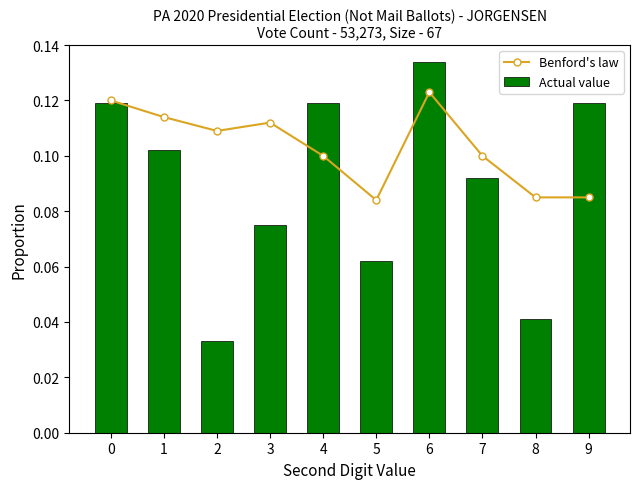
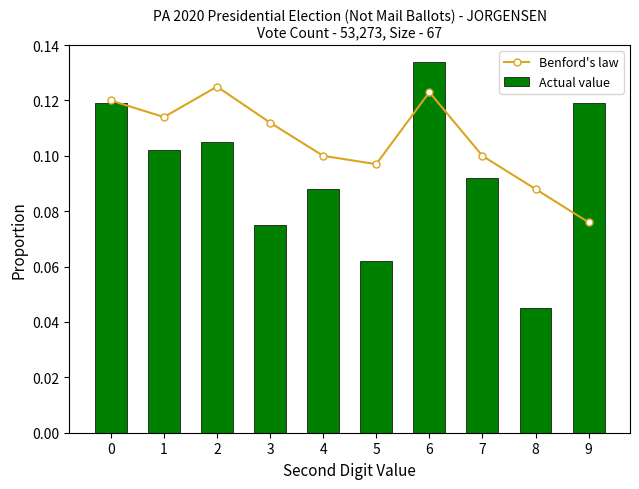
Benford's law, 2: 0.109 -> 0.125
Actual value, 2: 0.033 -> 0.105
Actual value, 4: 0.119 -> 0.088
Benford's law, 5: 0.084 -> 0.097
Benford's law, 8: 0.085 -> 0.088
Actual value, 8: 0.041 -> 0.045
Benford's law, 9: 0.085 -> 0.076
